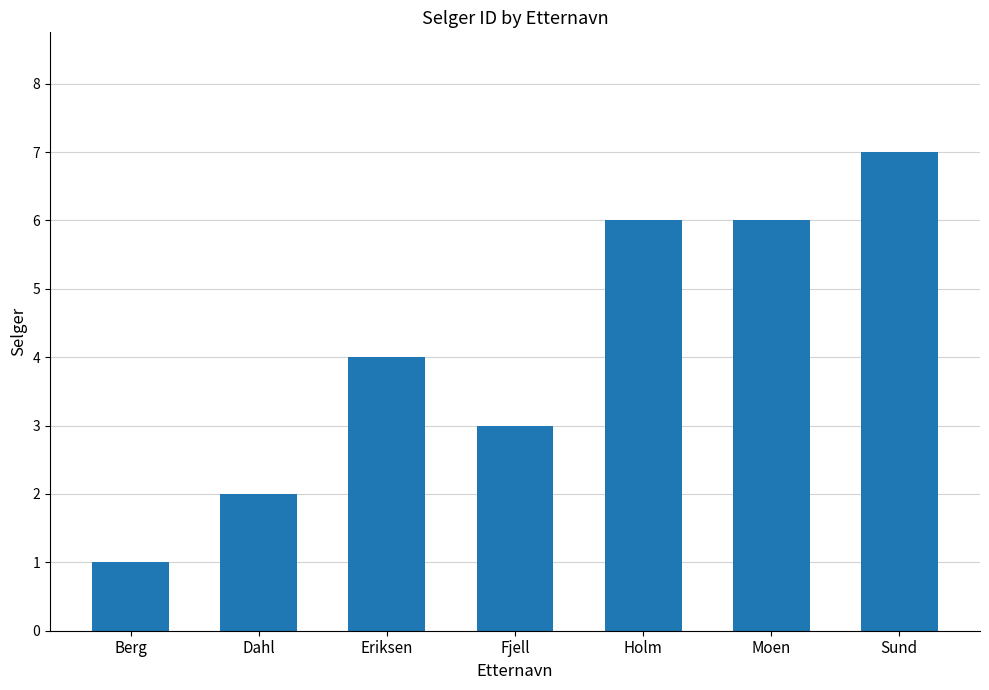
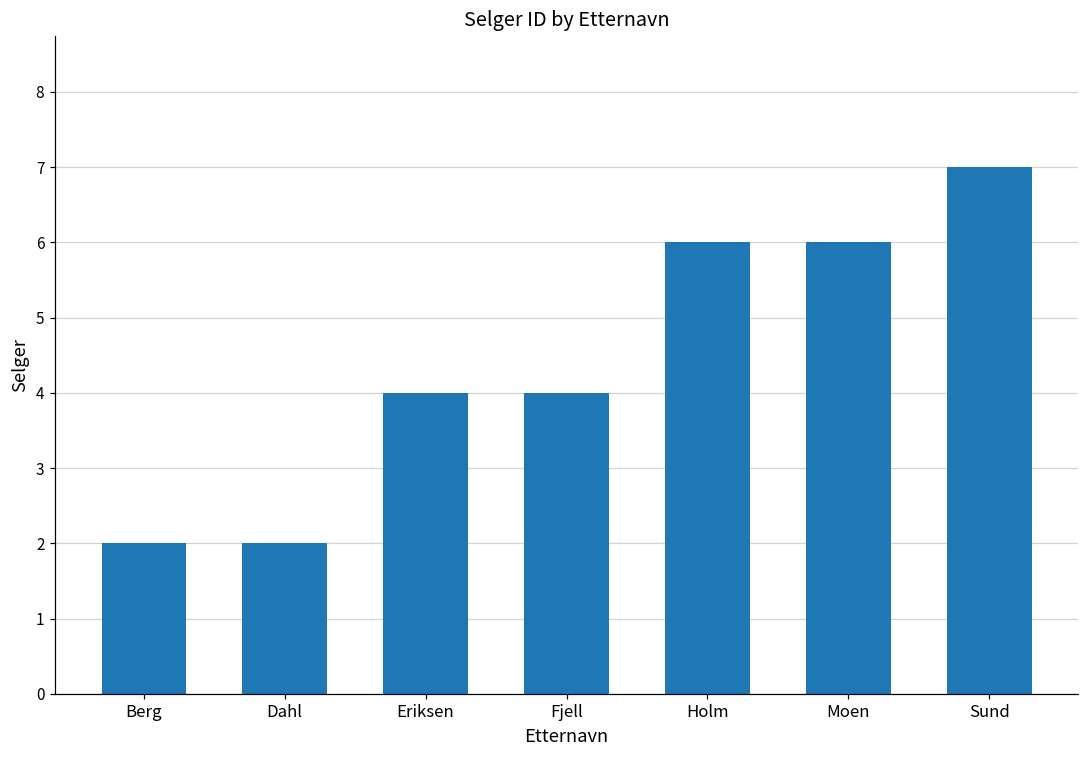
Berg: 1 -> 2
Fjell: 3 -> 4
